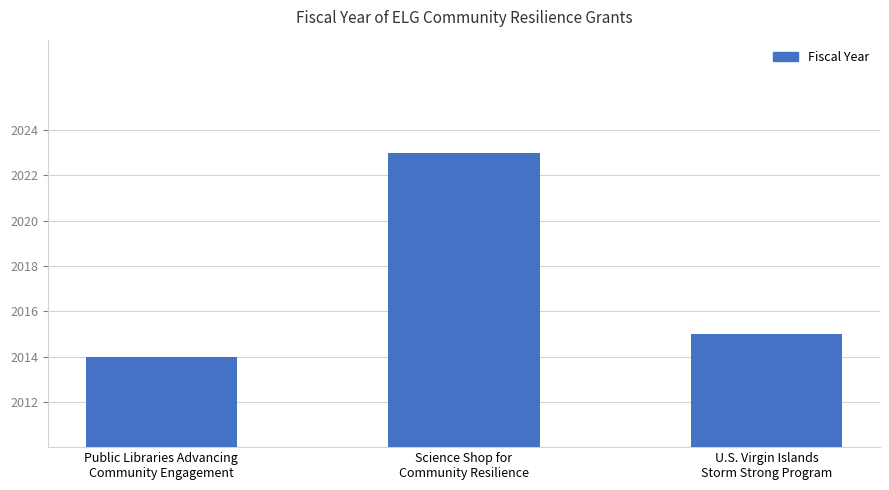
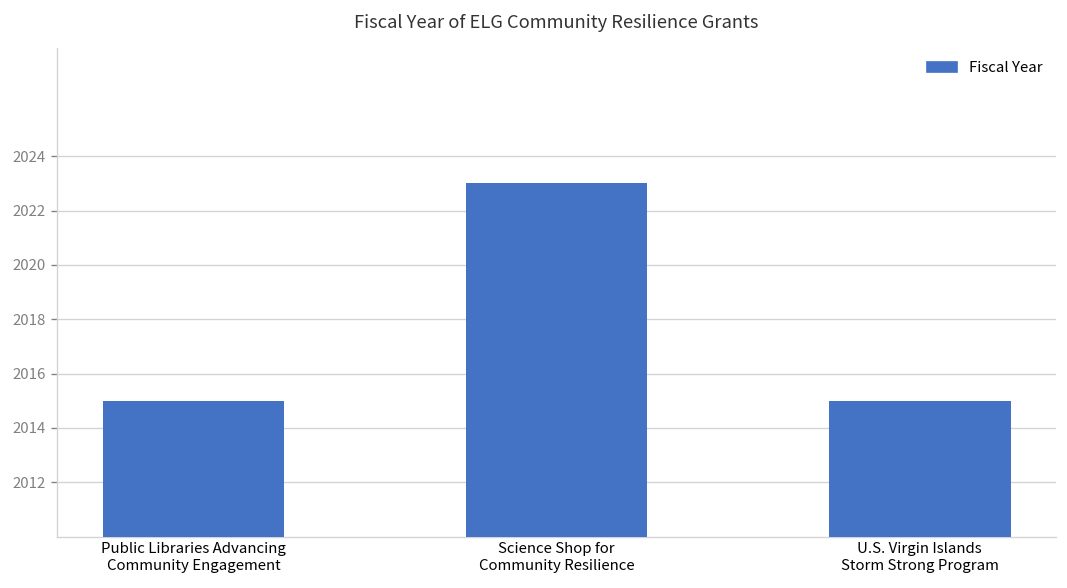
Public Libraries Advancing Community Engagement: 2014 -> 2015
